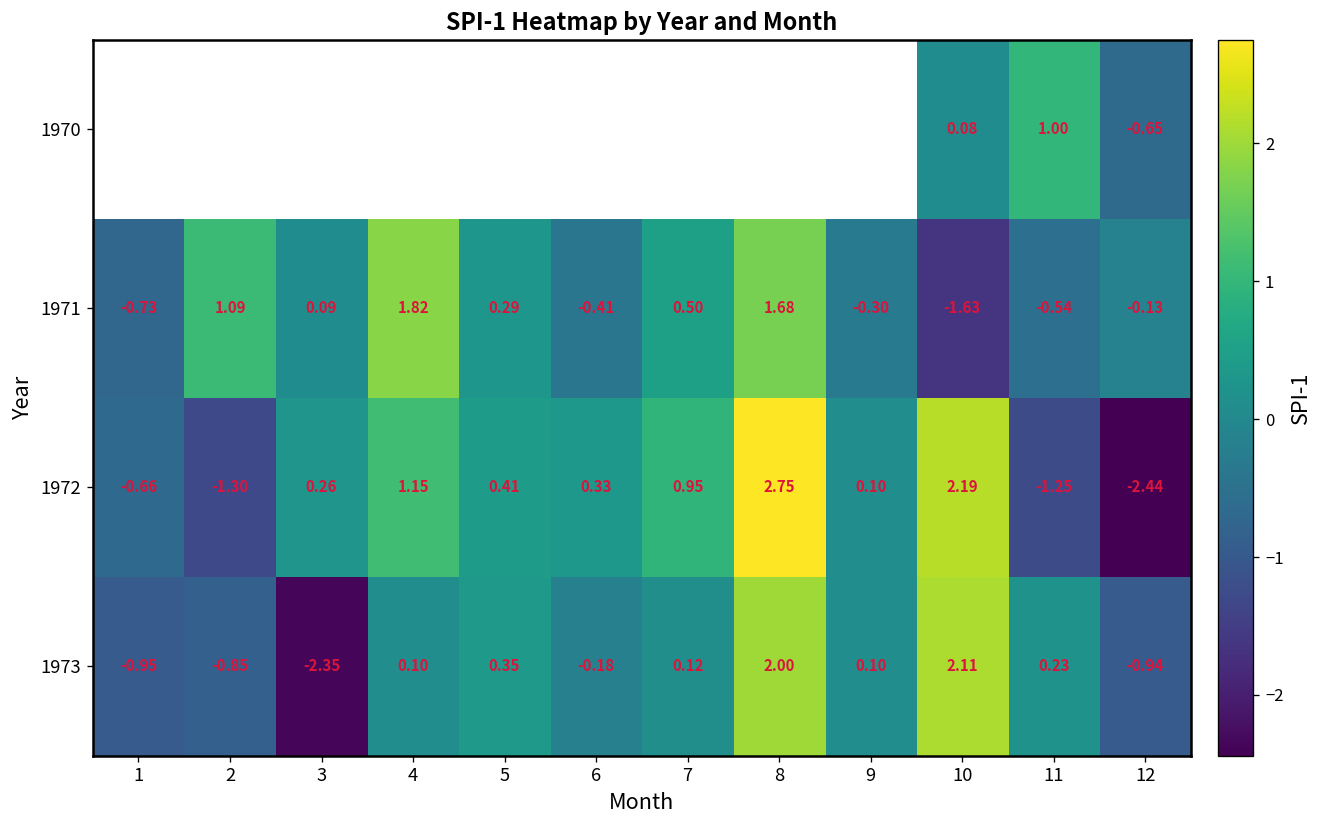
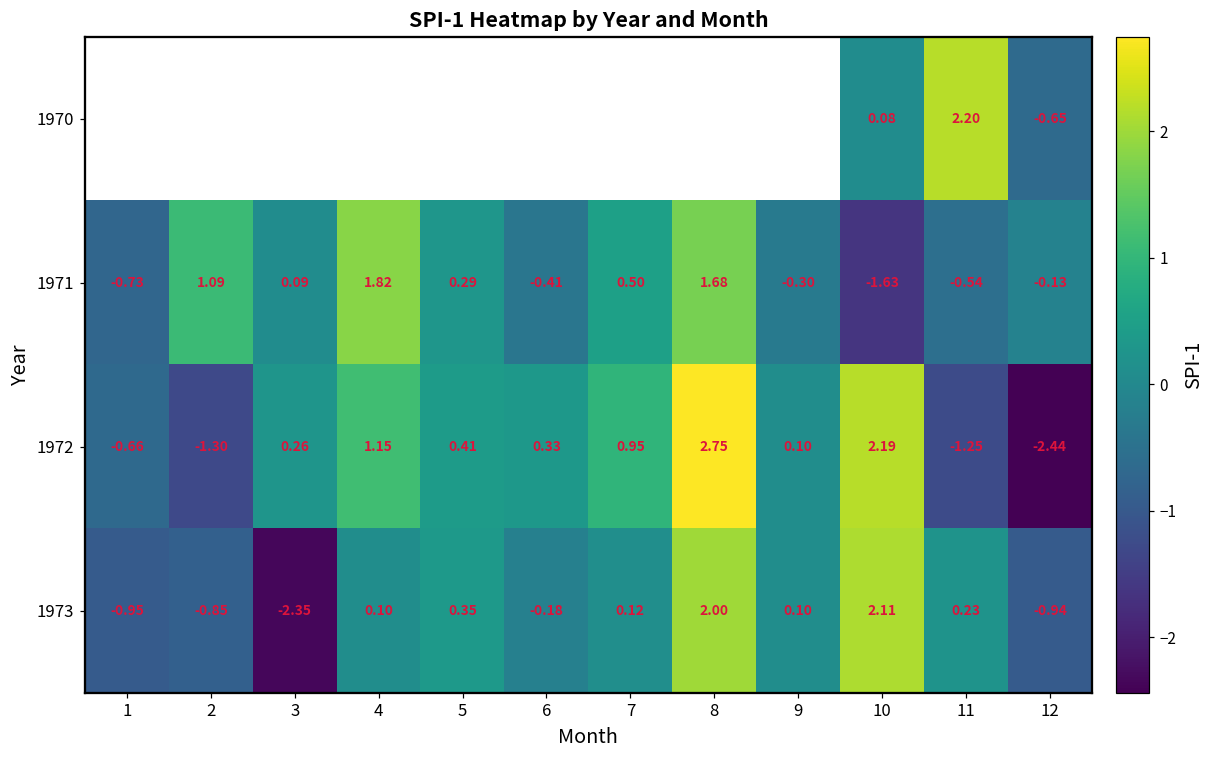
1970, 11: 1.00 -> 2.20
